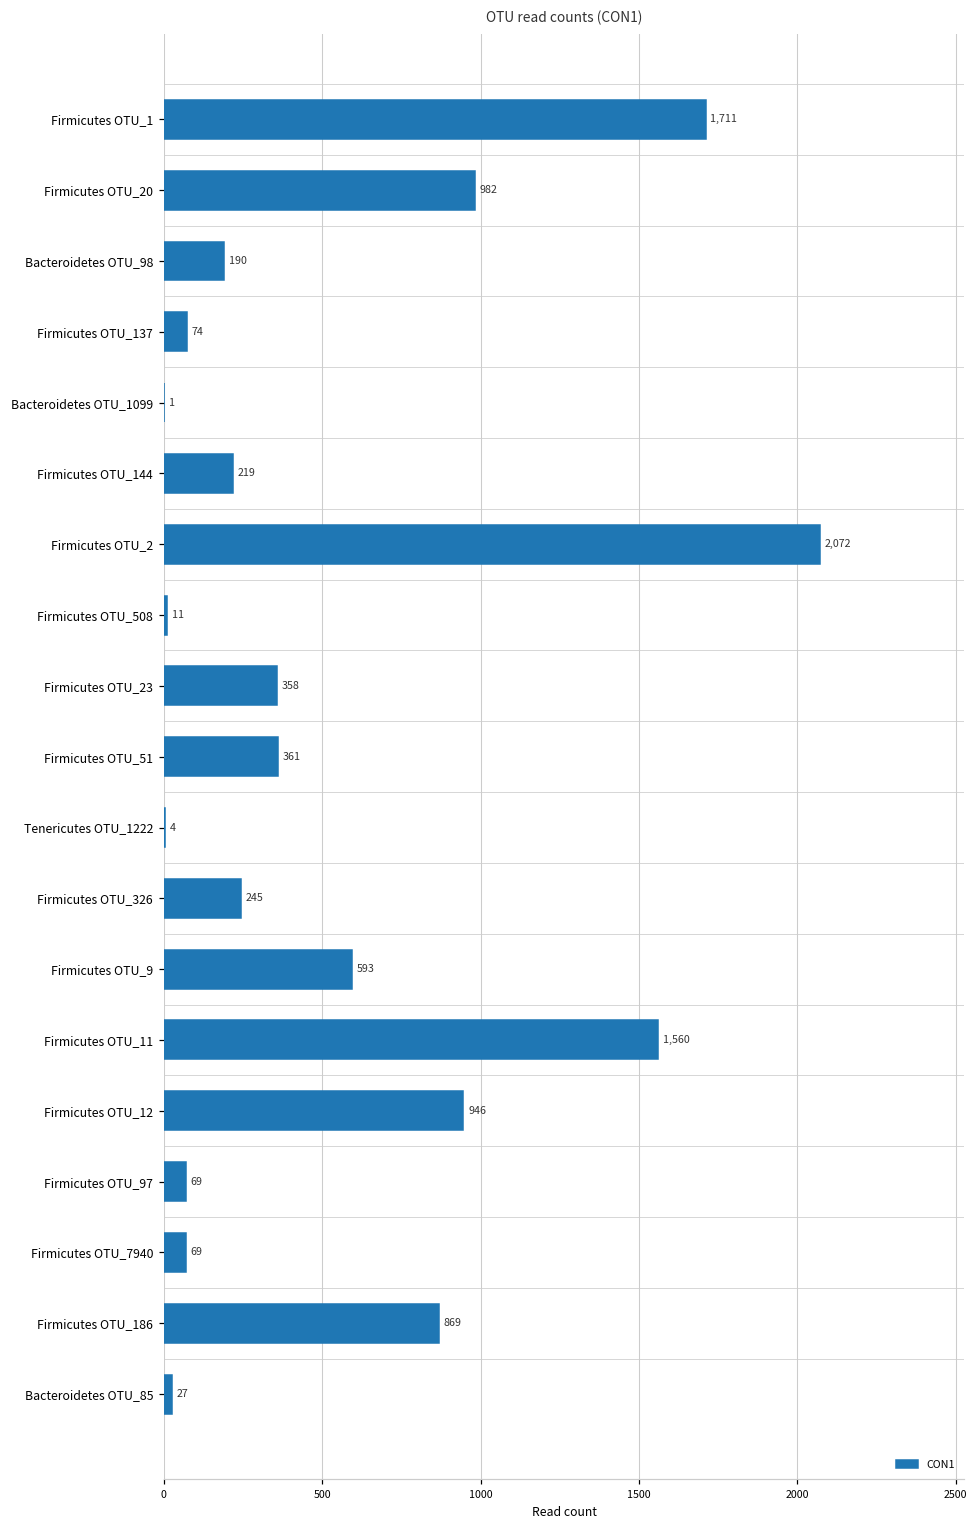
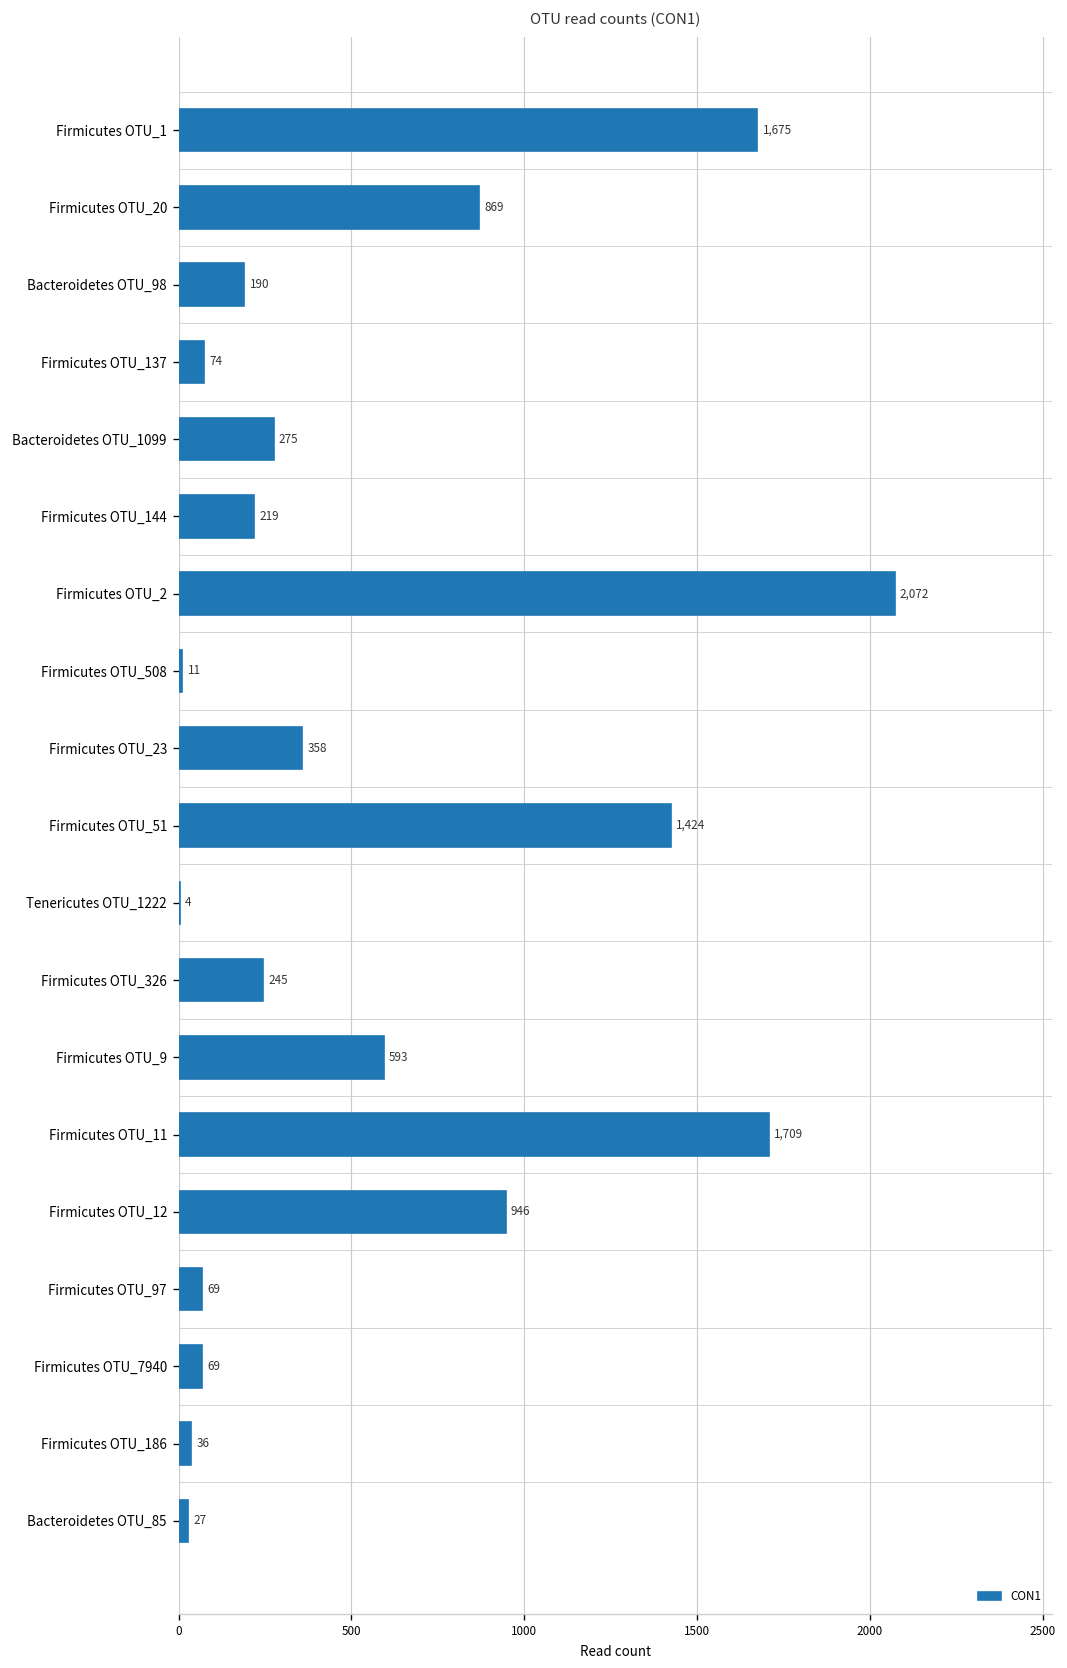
Firmicutes OTU_1: 1,711 -> 1,675
Firmicutes OTU_20: 982 -> 869
Bacteroidetes OTU_1099: 1 -> 275
Firmicutes OTU_51: 361 -> 1,424
Firmicutes OTU_11: 1,560 -> 1,709
Firmicutes OTU_186: 869 -> 36
